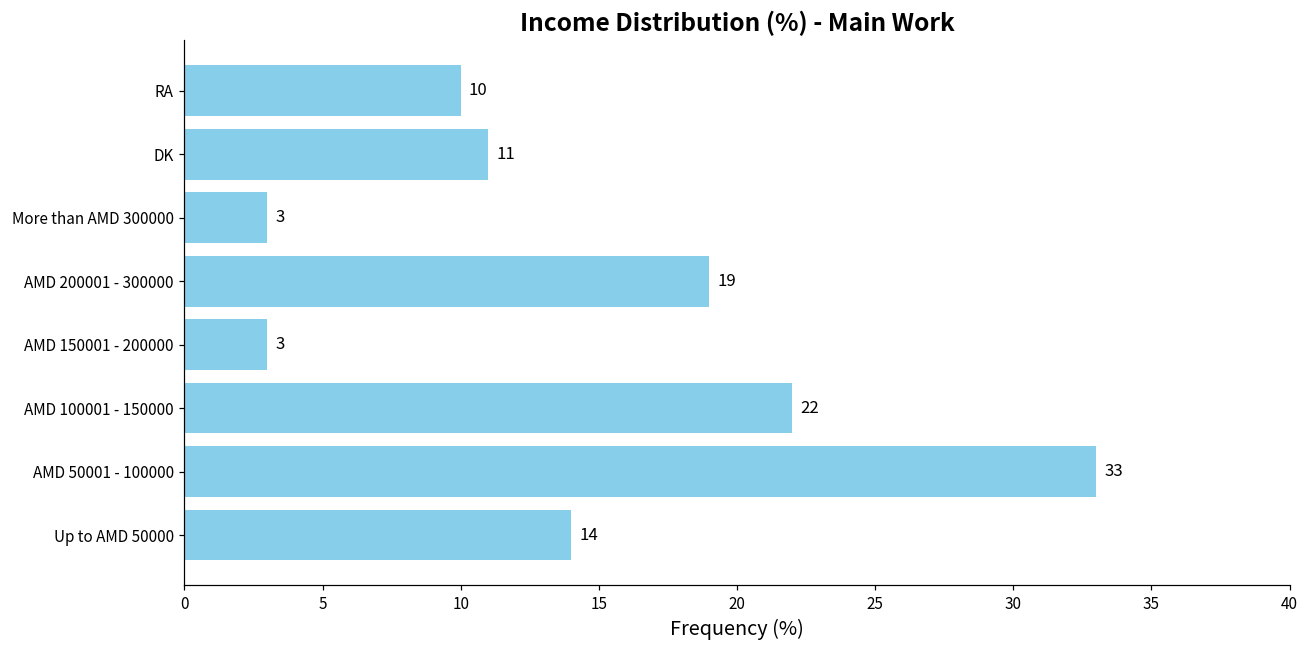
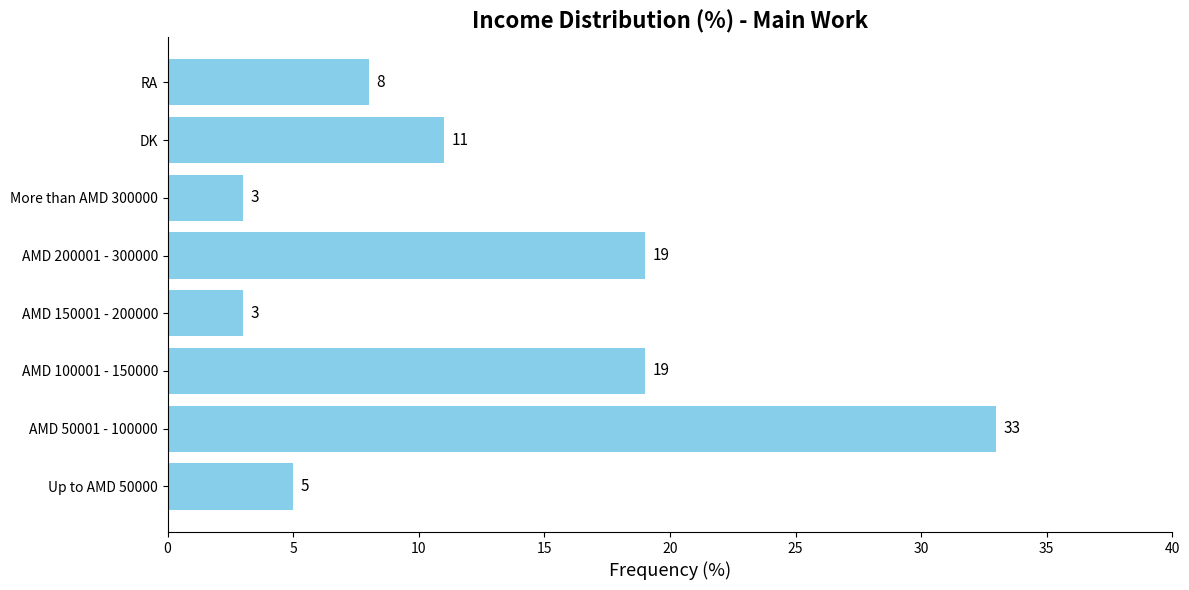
RA: 10 -> 8
AMD 100001 - 150000: 22 -> 19
Up to AMD 50000: 14 -> 5
